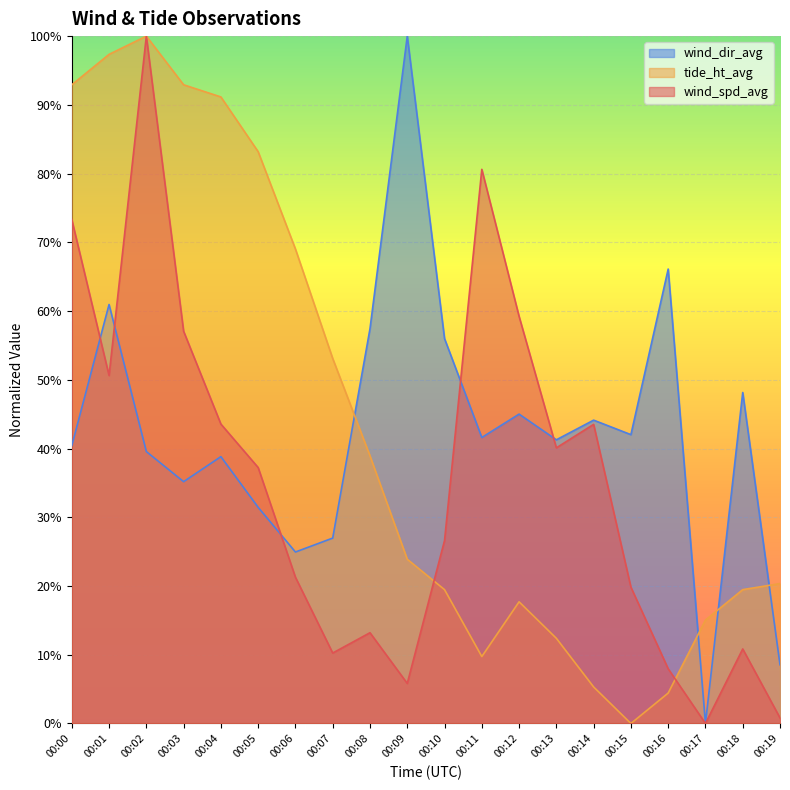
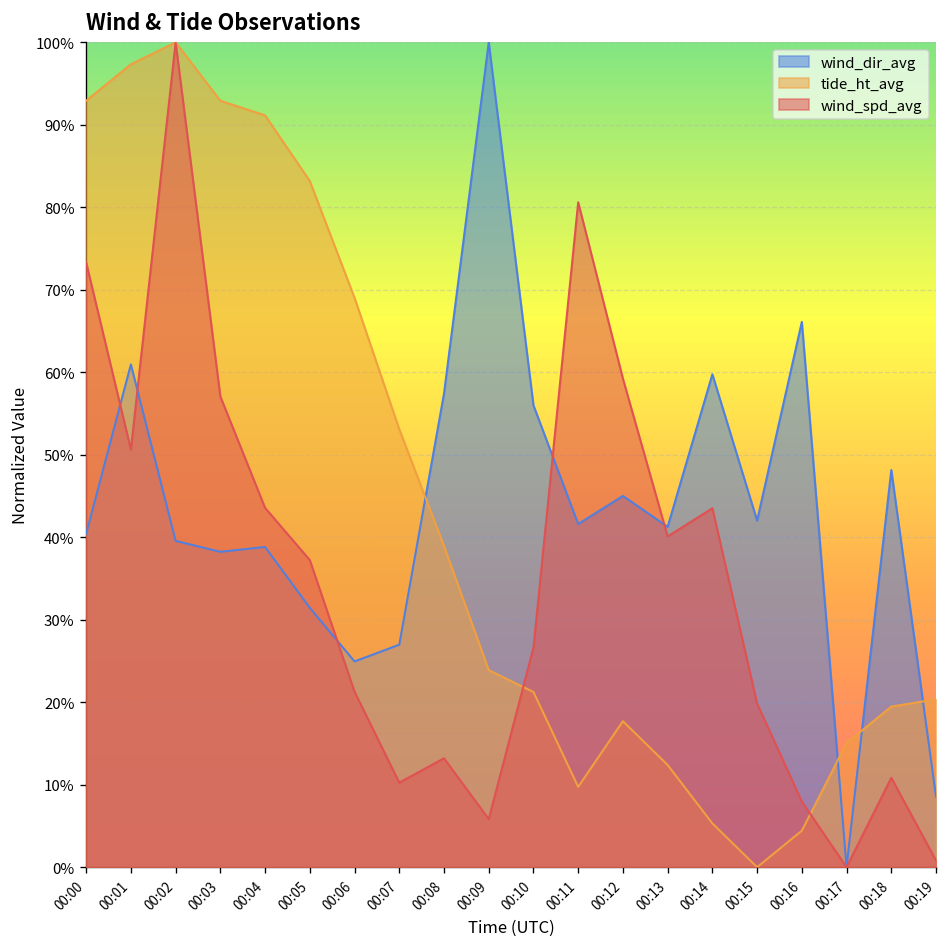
wind_dir_avg, 00:03: 35% -> 38%
tide_ht_avg, 00:10: 19% -> 21%
wind_dir_avg, 00:14: 44% -> 60%
